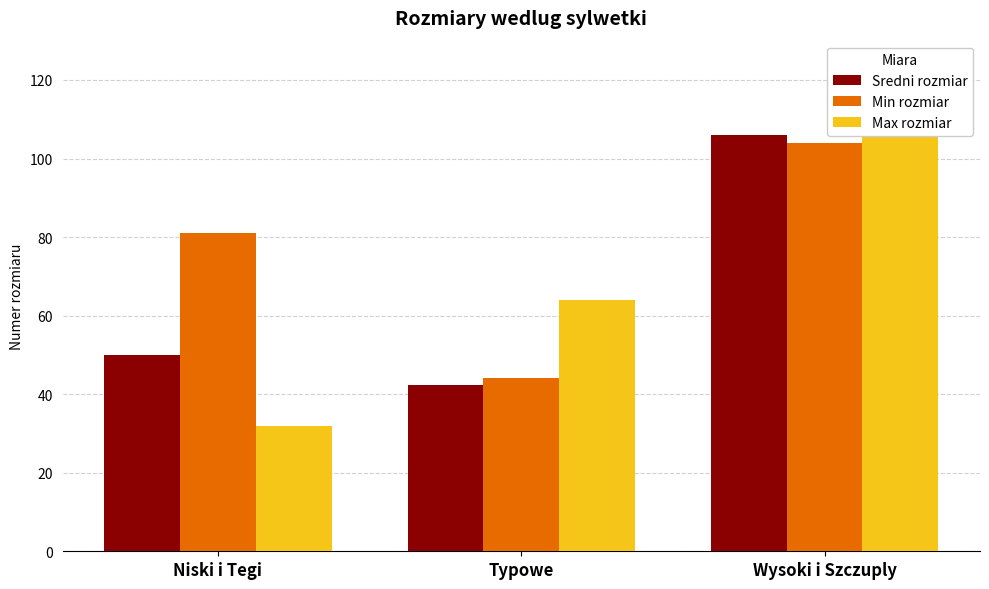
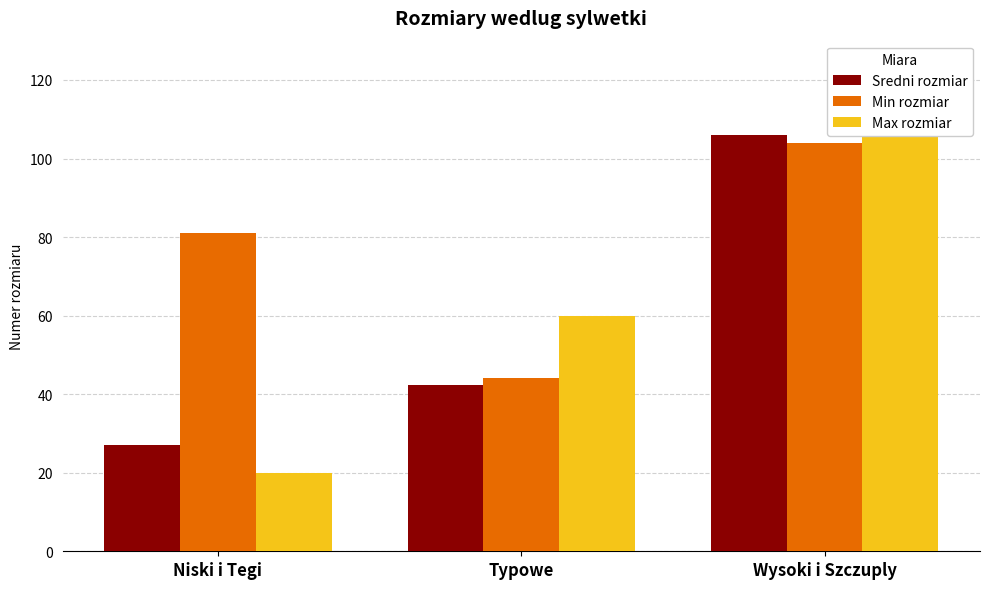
Sredni rozmiar, Niski i Tegi: 50 -> 27
Max rozmiar, Niski i Tegi: 32 -> 20
Max rozmiar, Typowe: 64 -> 60
